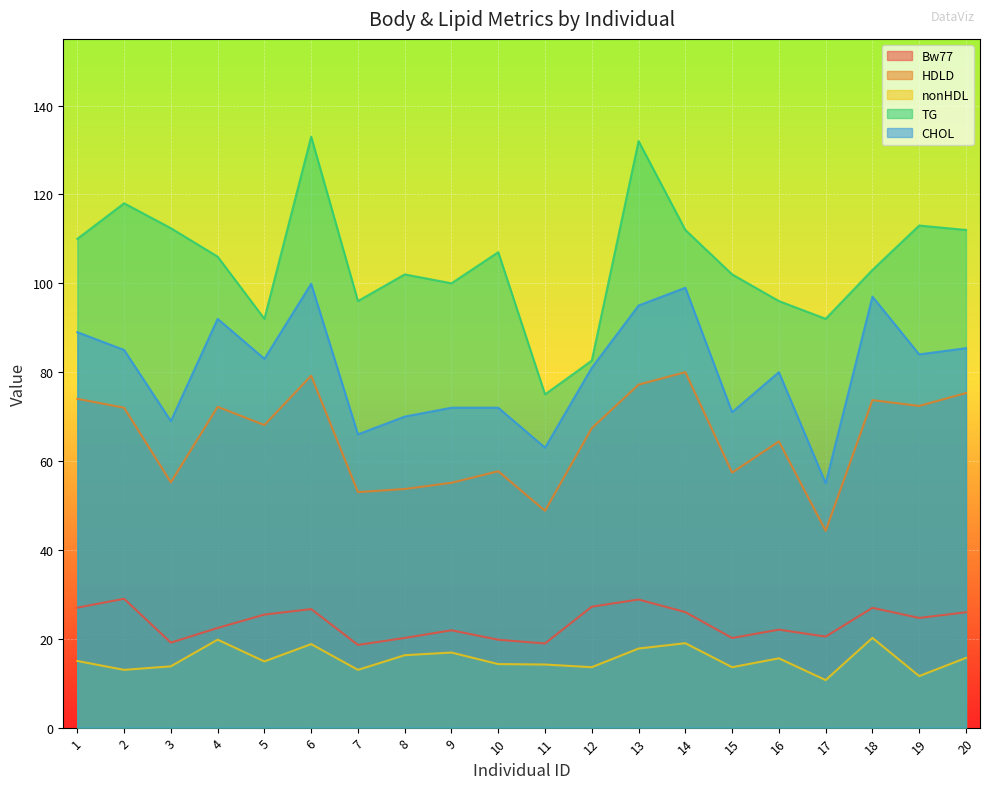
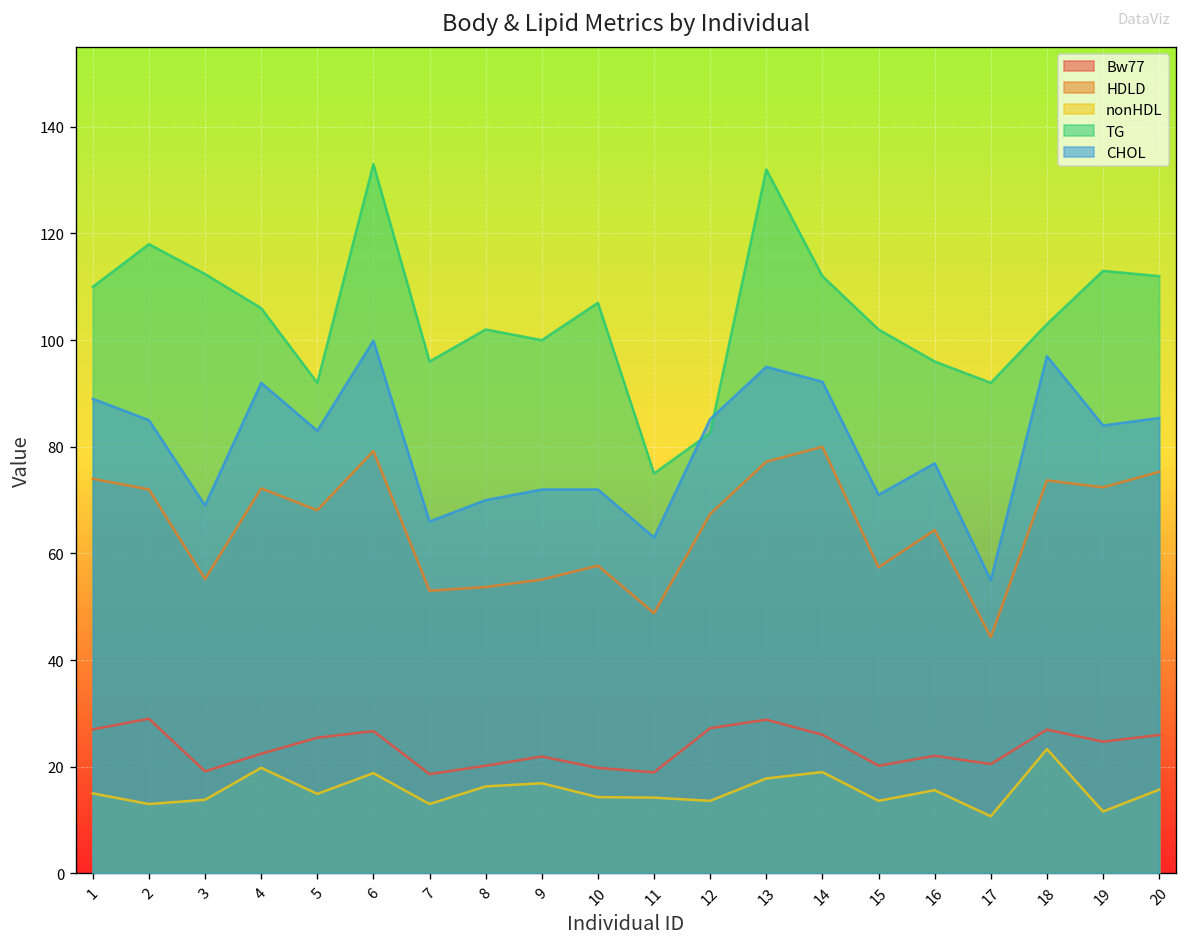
CHOL, 12: 81 -> 85
CHOL, 14: 99 -> 92
CHOL, 16: 80 -> 77
nonHDL, 18: 20 -> 23
